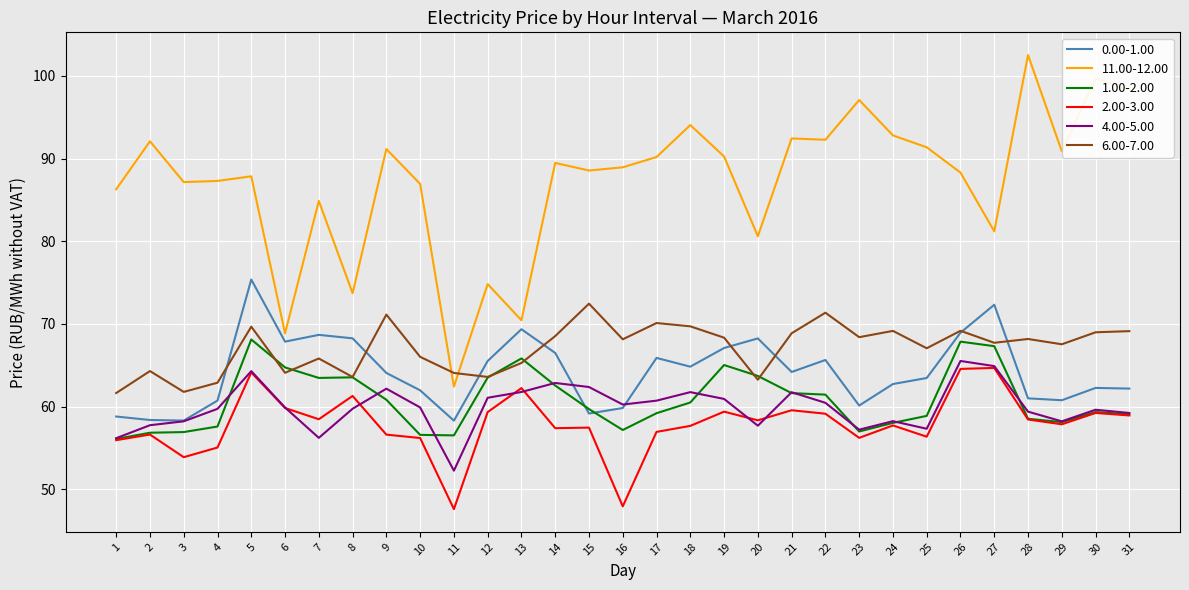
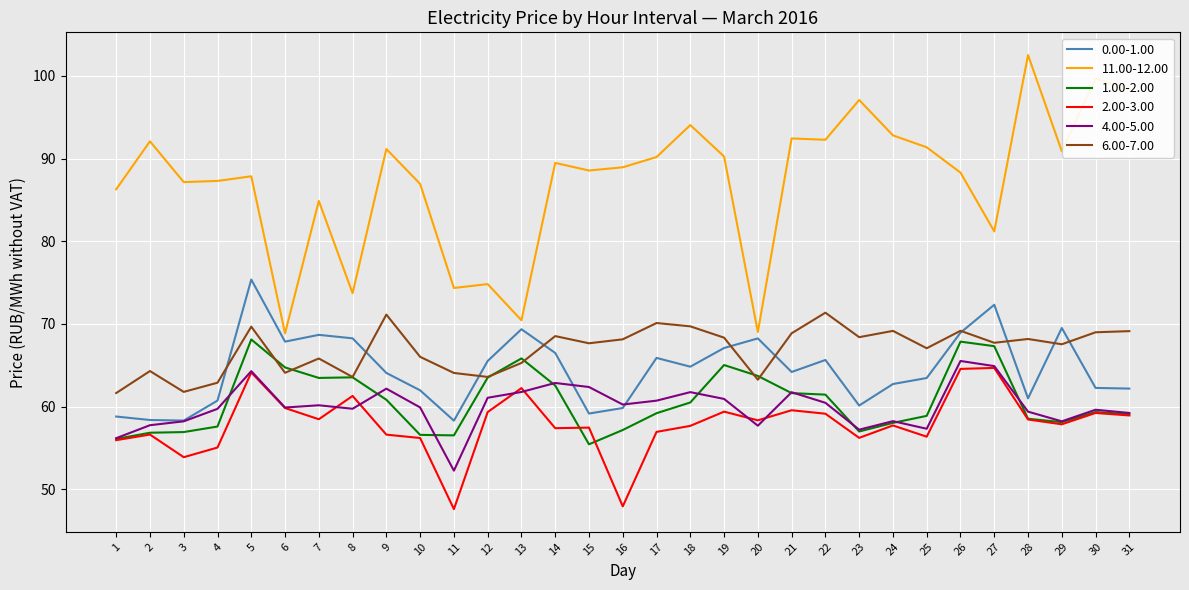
4.00-5.00, 7: 56 -> 60
11.00-12.00, 11: 62 -> 74
1.00-2.00, 15: 60 -> 55
6.00-7.00, 15: 72 -> 68
11.00-12.00, 20: 81 -> 69
0.00-1.00, 29: 61 -> 70
